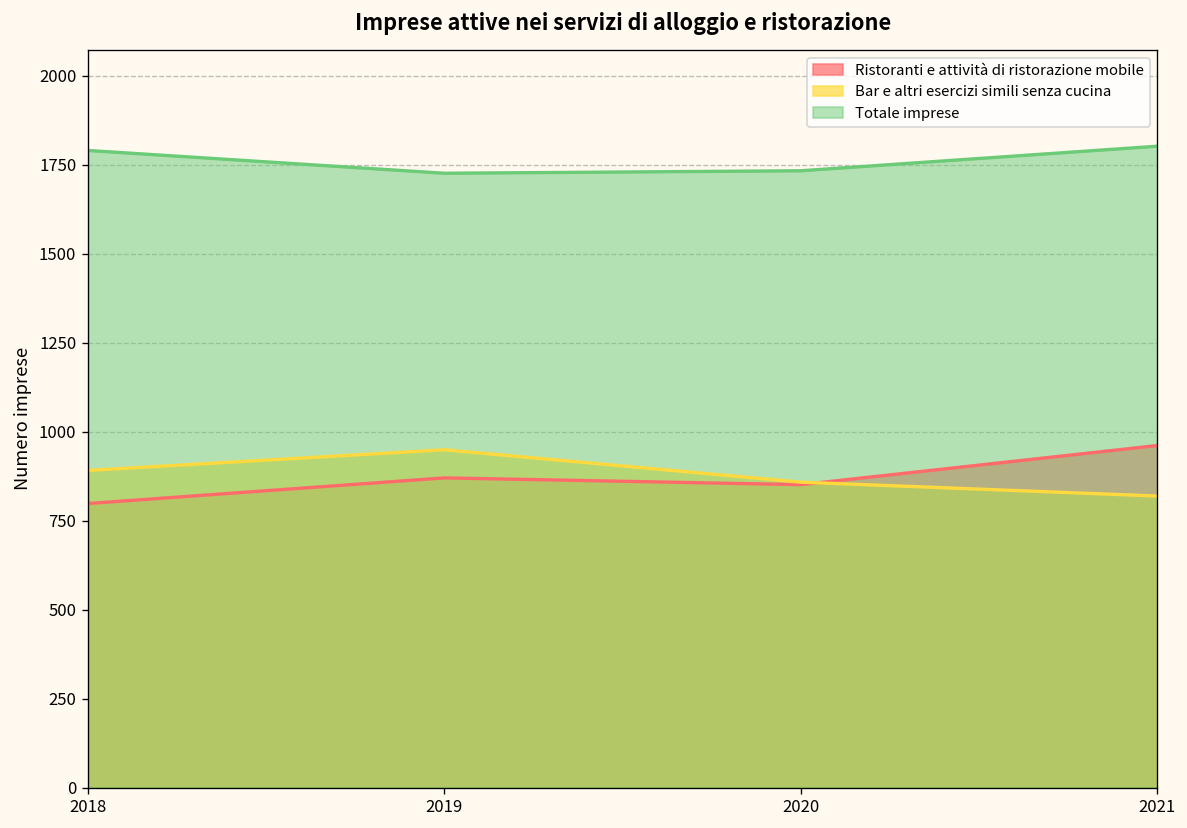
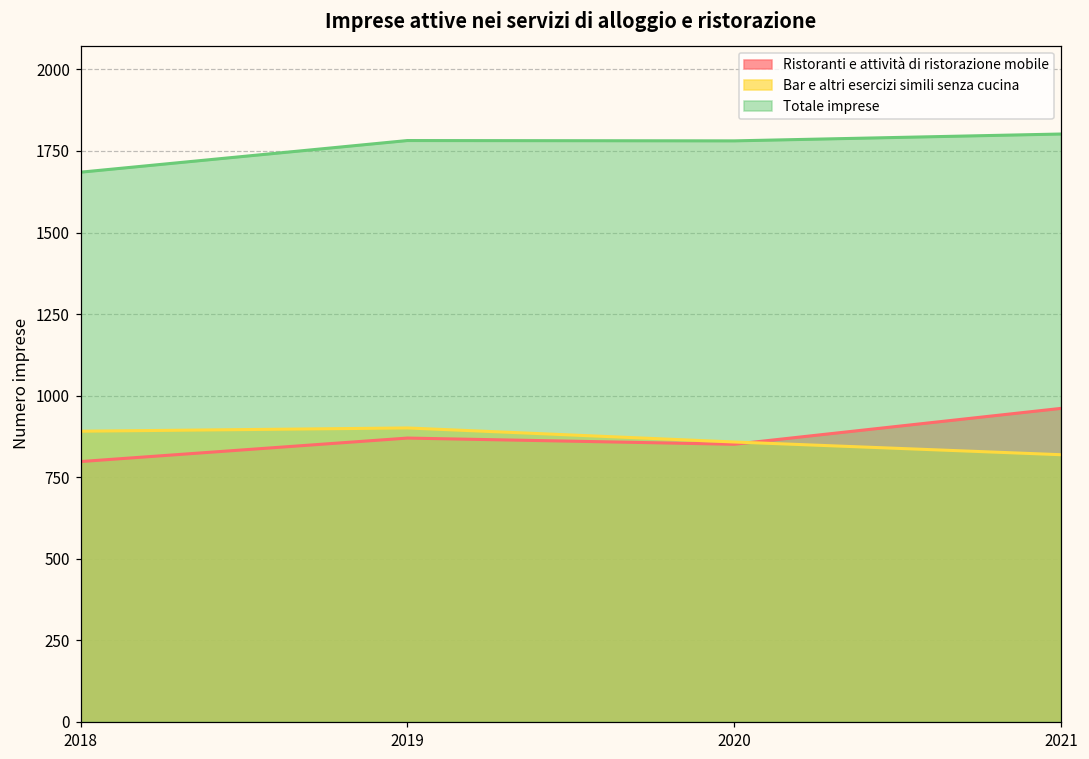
Totale imprese, 2018: 1790 -> 1690
Bar e altri esercizi simili senza cucina, 2019: 950 -> 900
Totale imprese, 2019: 1730 -> 1780
Totale imprese, 2020: 1730 -> 1780
